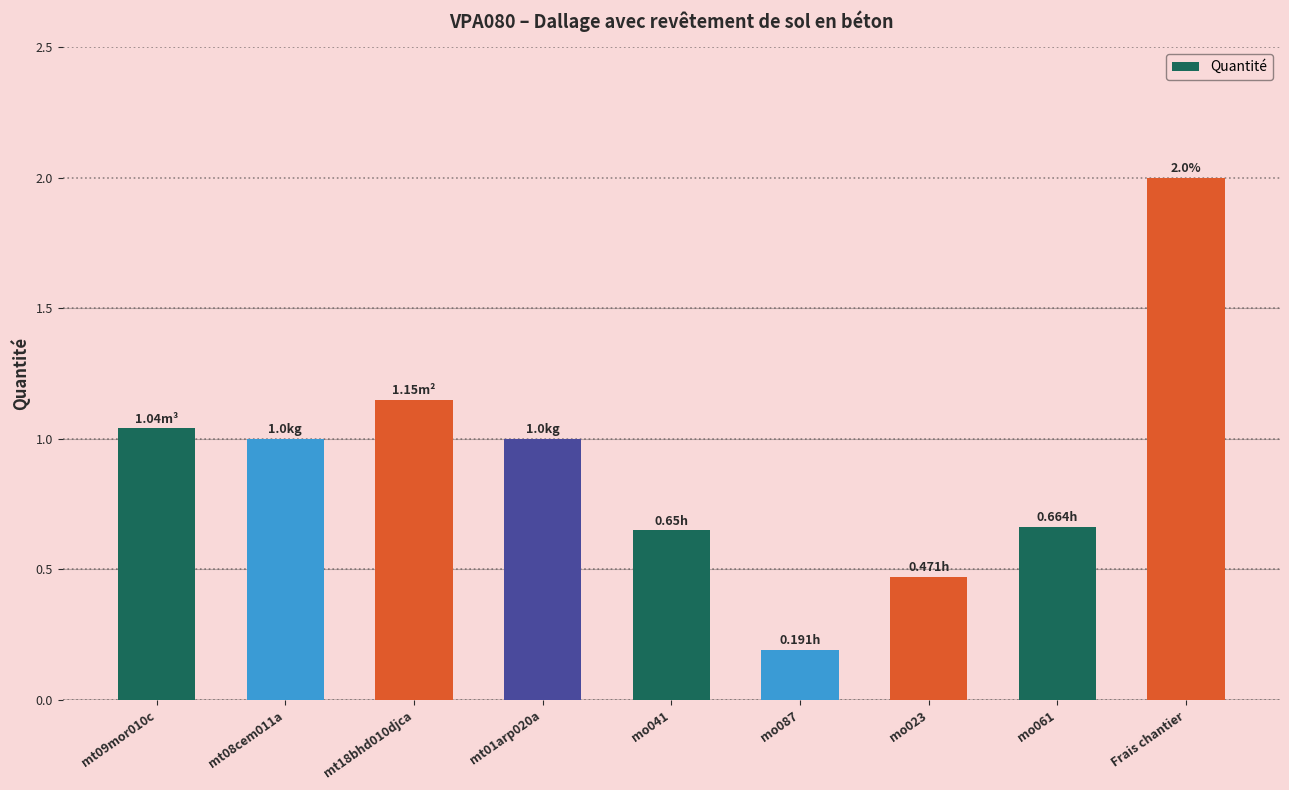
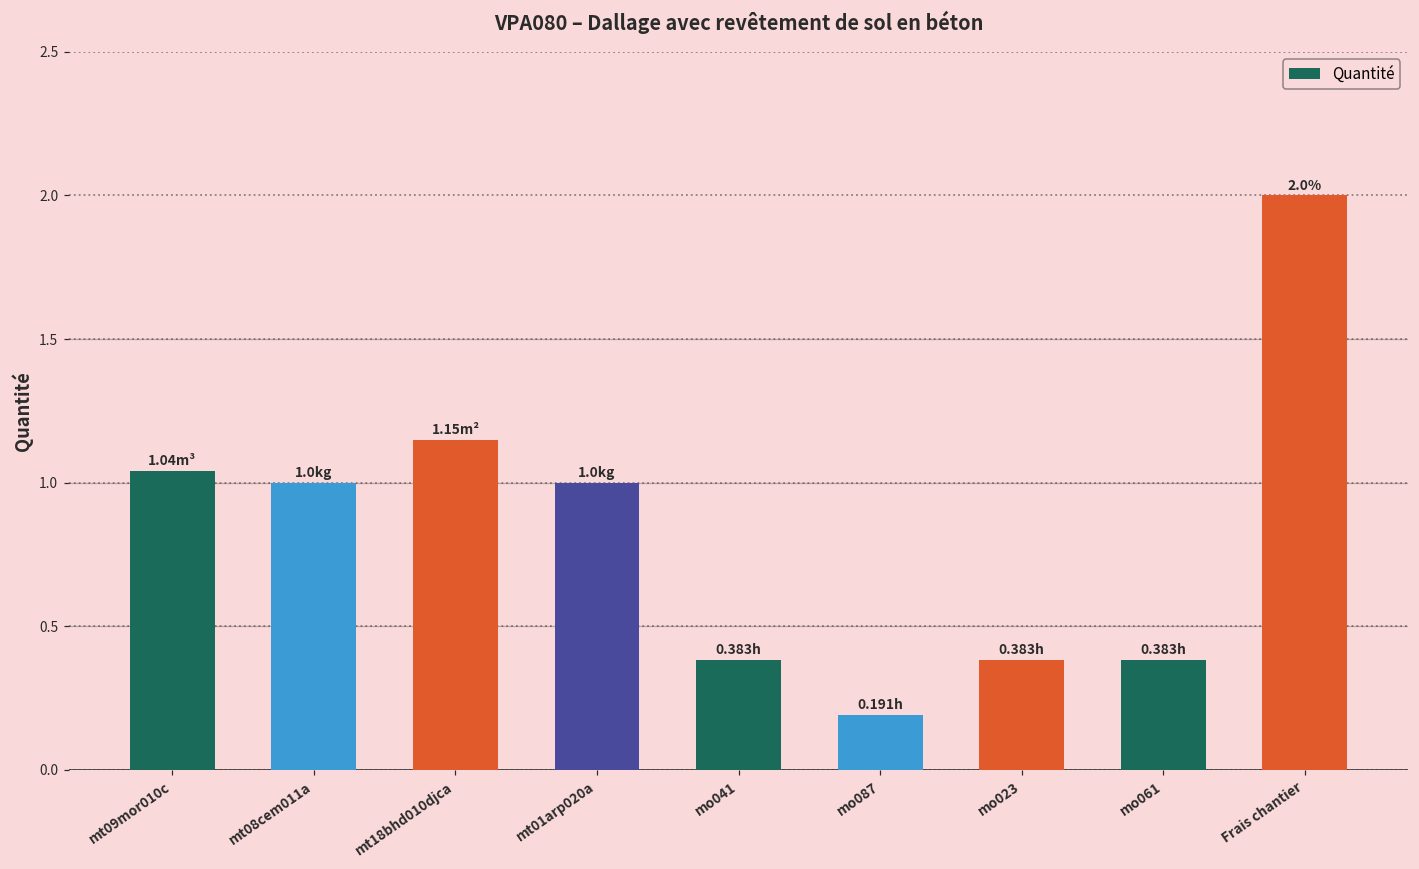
mo041: 0.65h -> 0.383h
mo023: 0.471h -> 0.383h
mo061: 0.664h -> 0.383h
